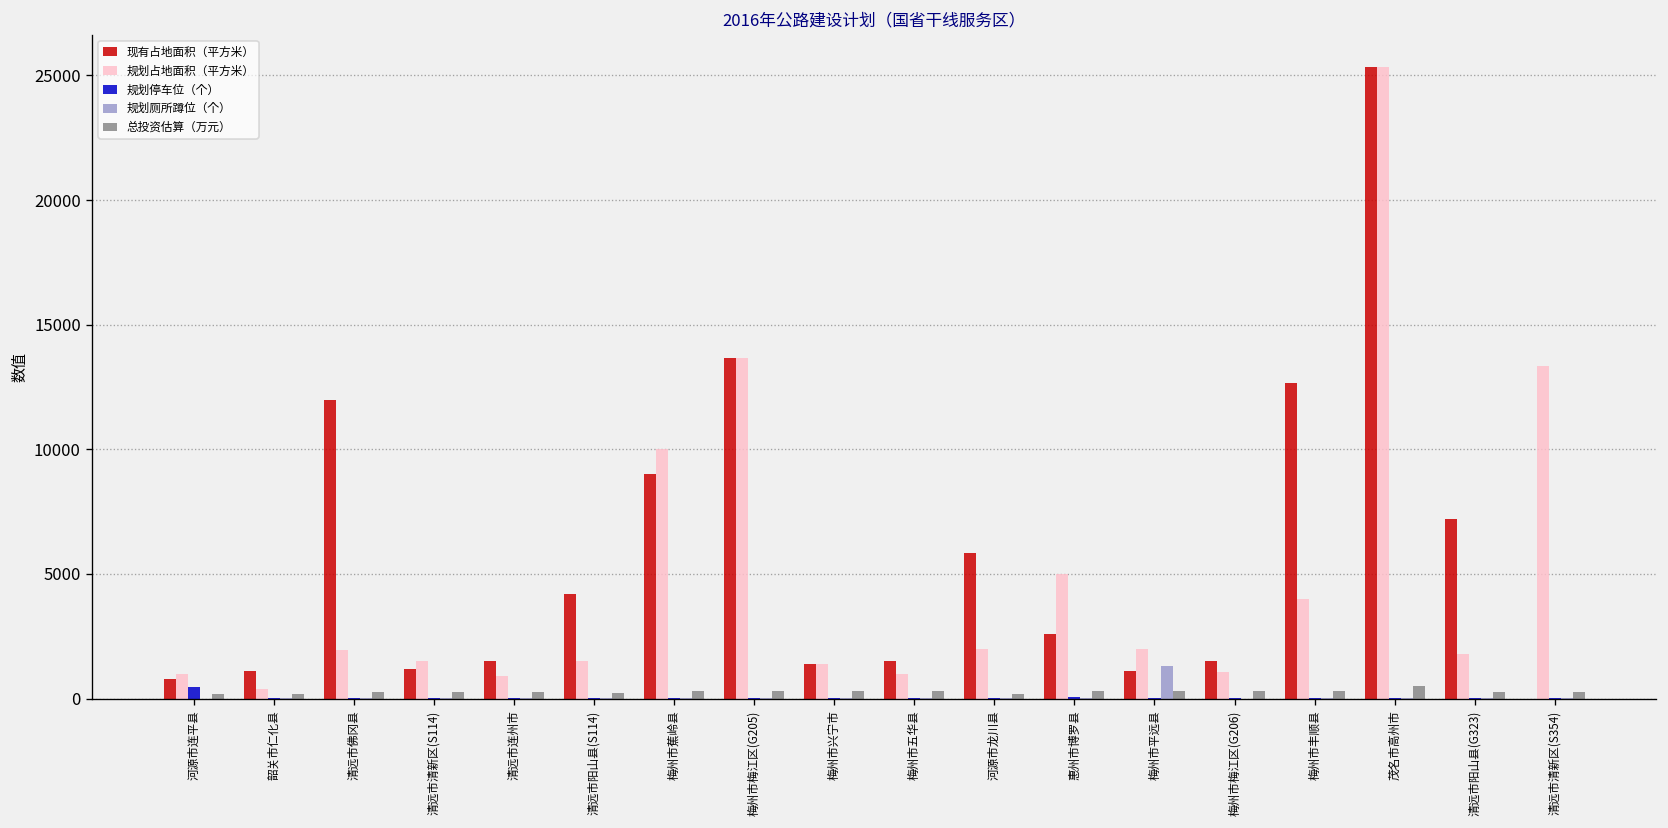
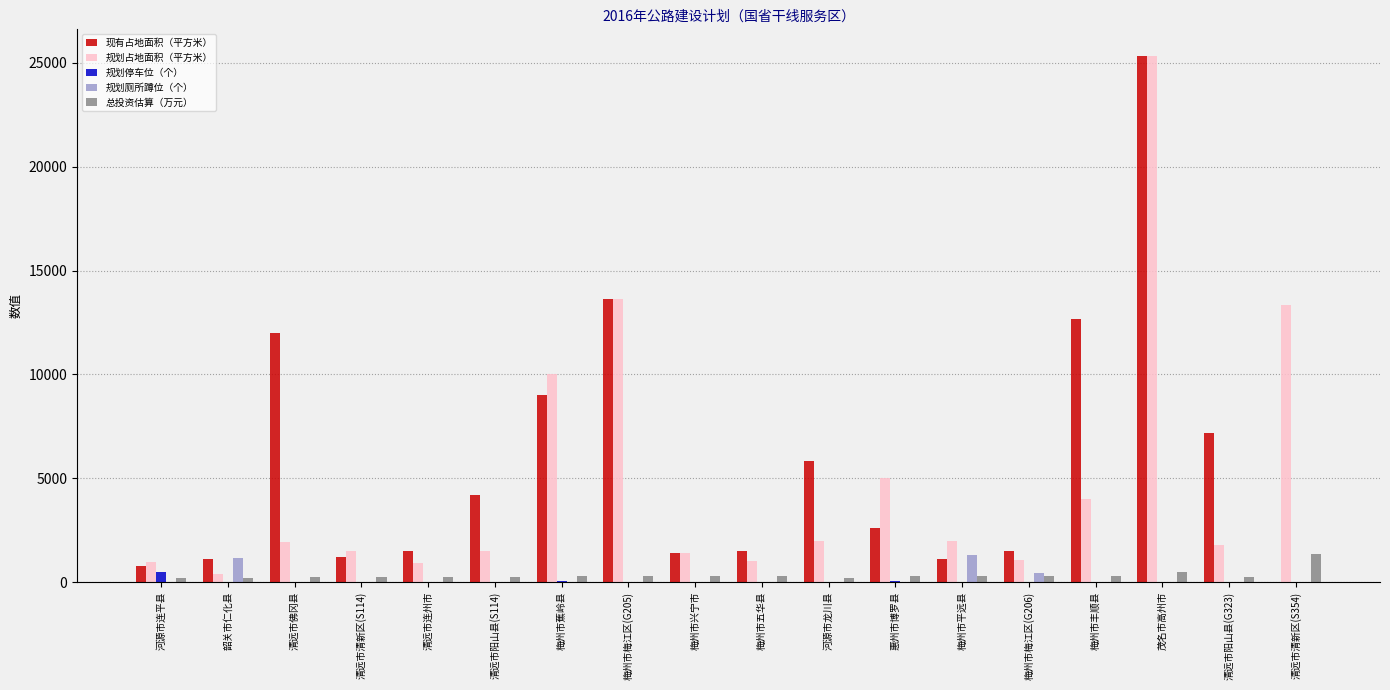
规划厕所蹲位（个）, 韶关市仁化县: 0 -> 1200
规划厕所蹲位（个）, 梅州市梅江区(G206): 0 -> 500
总投资估算（万元）, 清远市清新区(S354): 300 -> 1300
